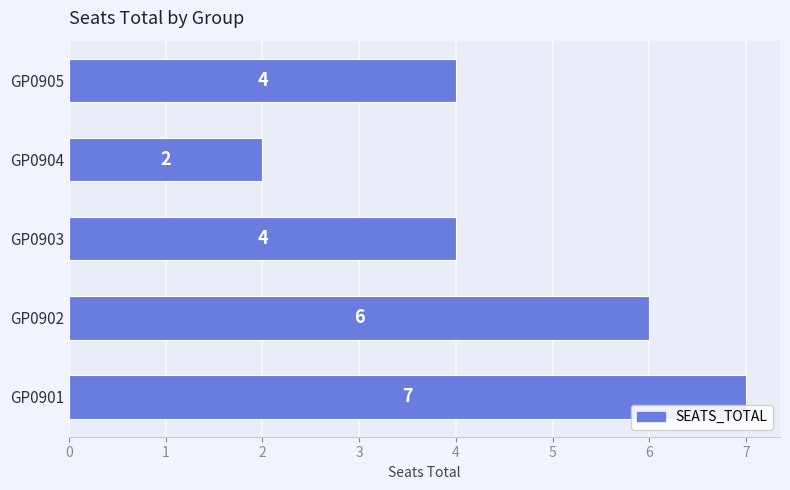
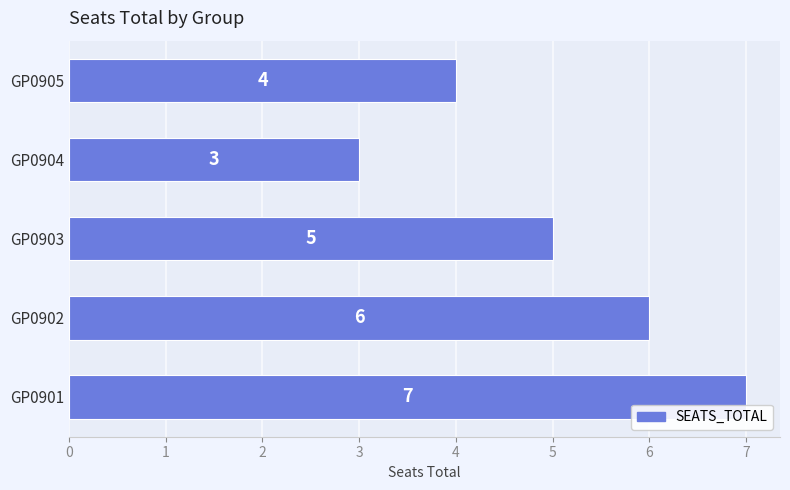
GP0904: 2 -> 3
GP0903: 4 -> 5
